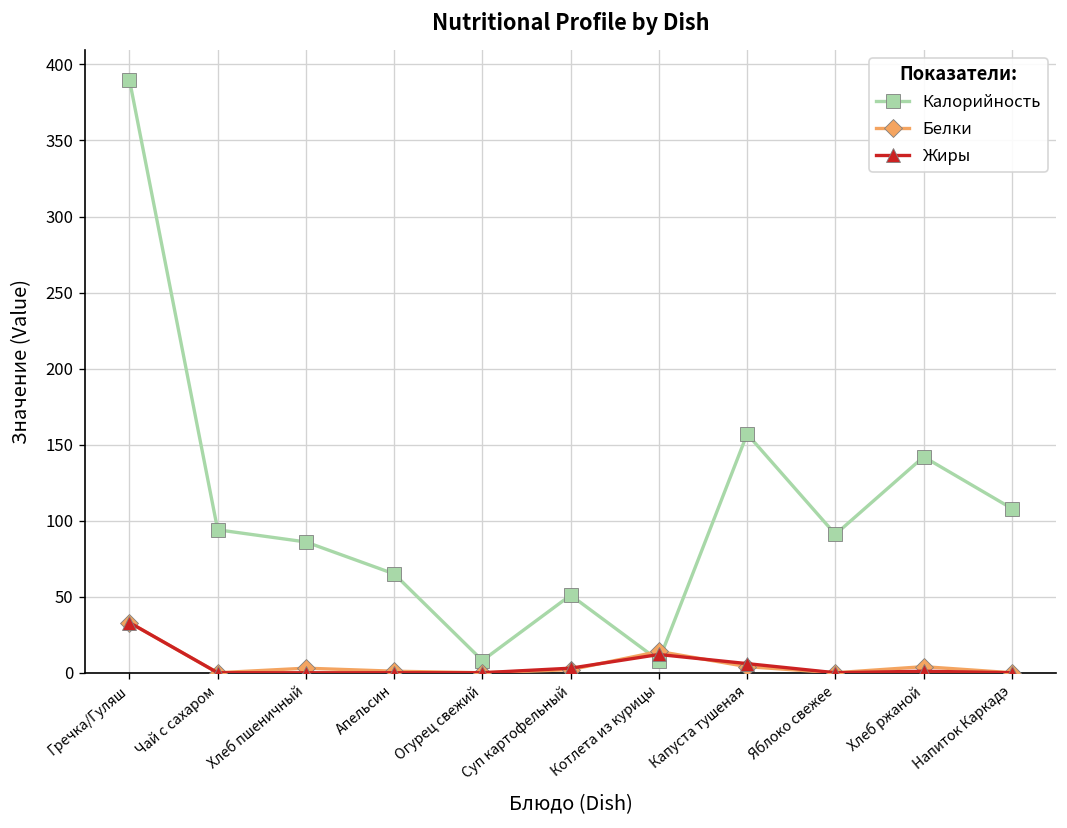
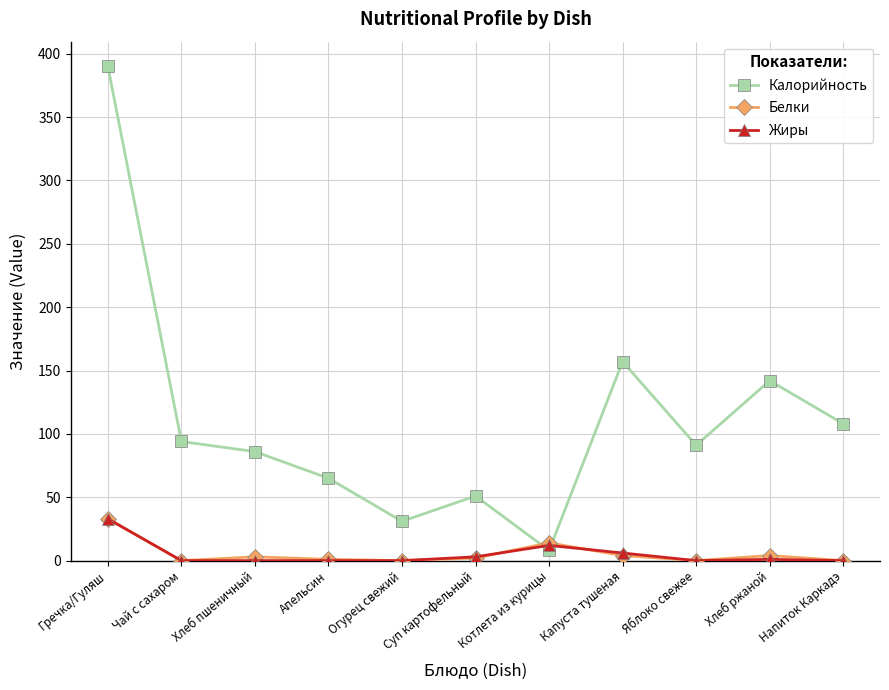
Калорийность, Огурец свежий: 8 -> 31
